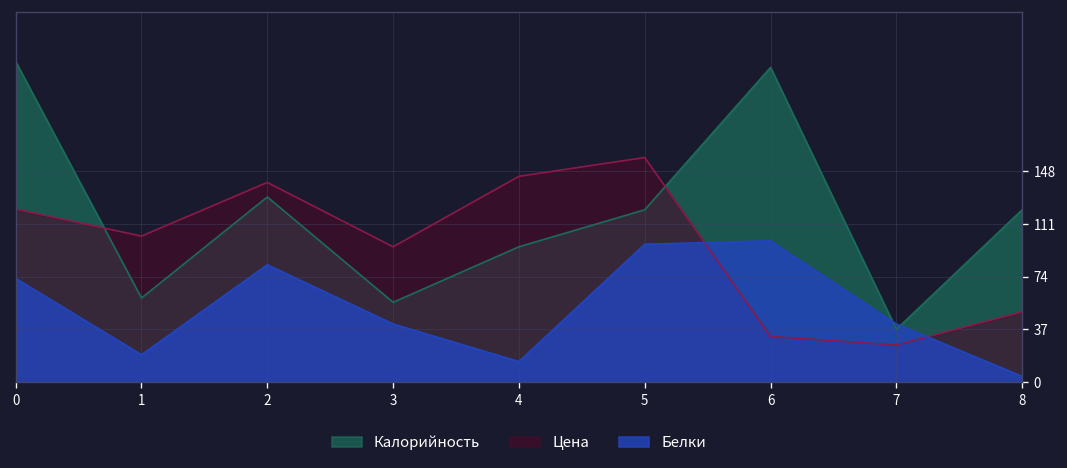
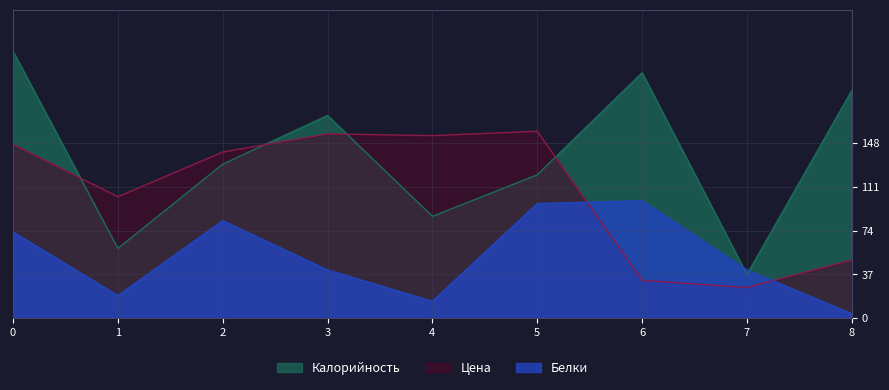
Цена, 0: 122 -> 147
Калорийность, 3: 56 -> 171
Цена, 3: 95 -> 156
Калорийность, 4: 95 -> 86
Цена, 4: 145 -> 154
Калорийность, 6: 221 -> 207
Калорийность, 8: 121 -> 192
